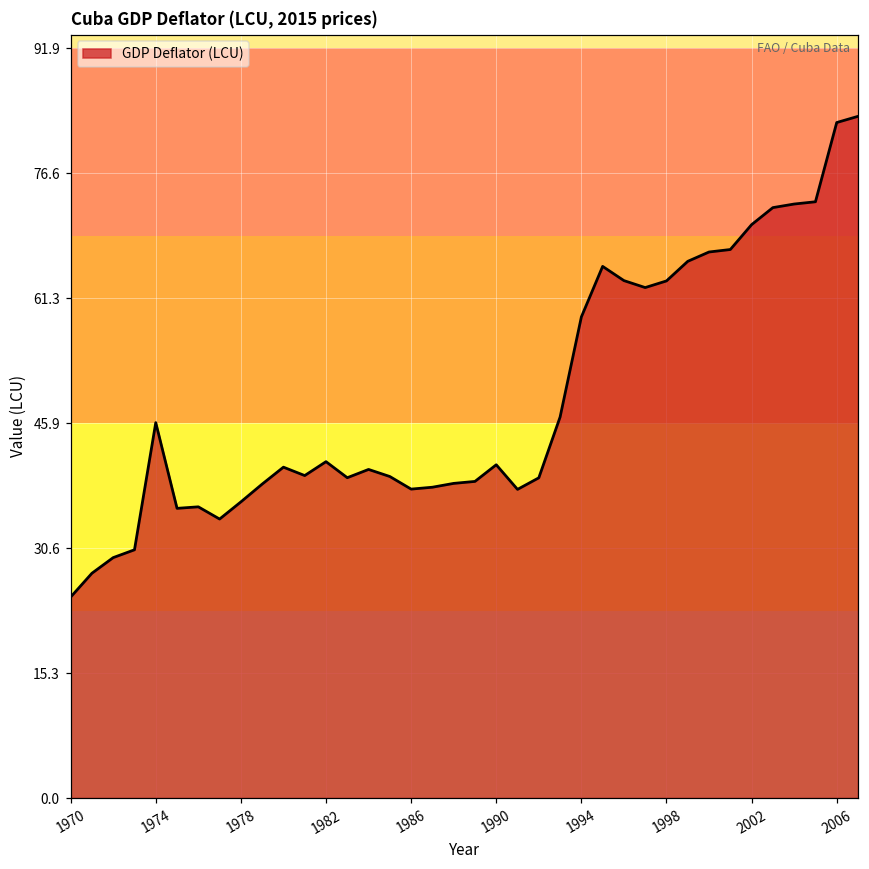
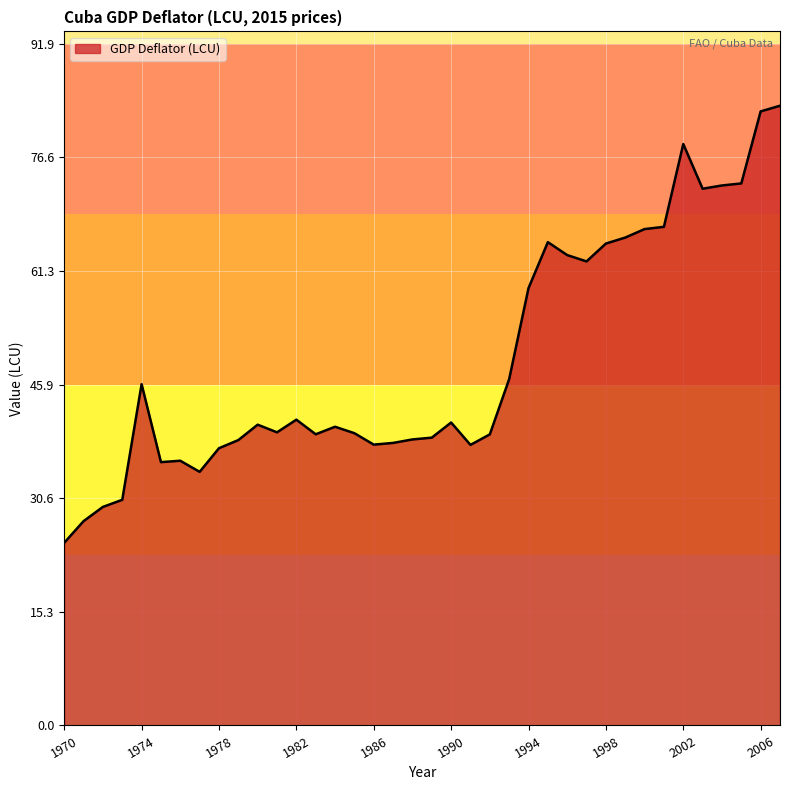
1978: 36 -> 37
1998: 63 -> 65
2002: 70 -> 78
